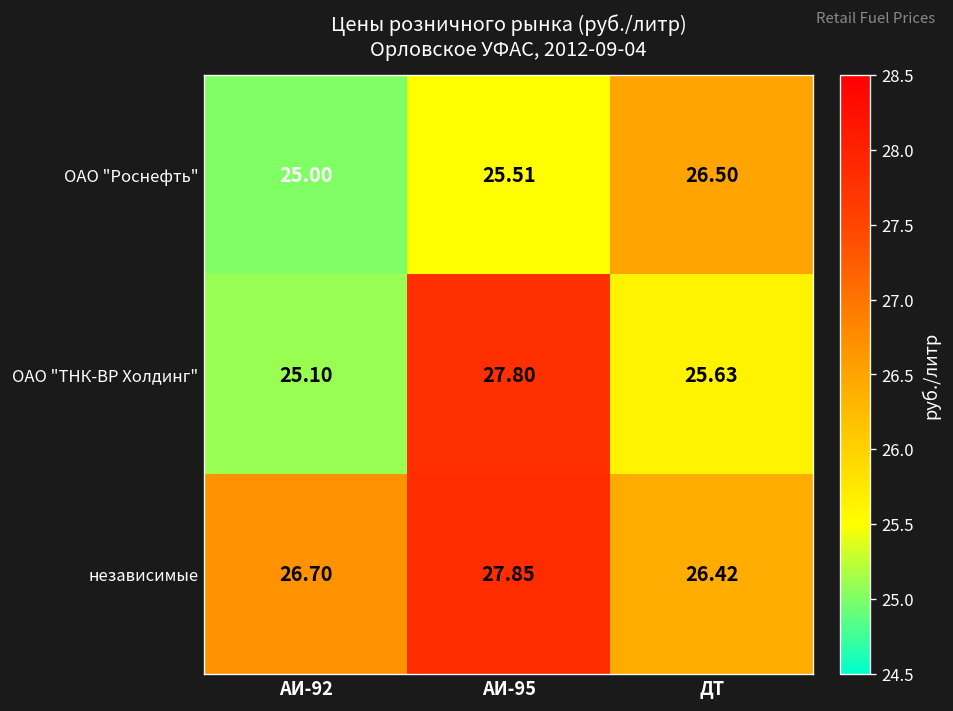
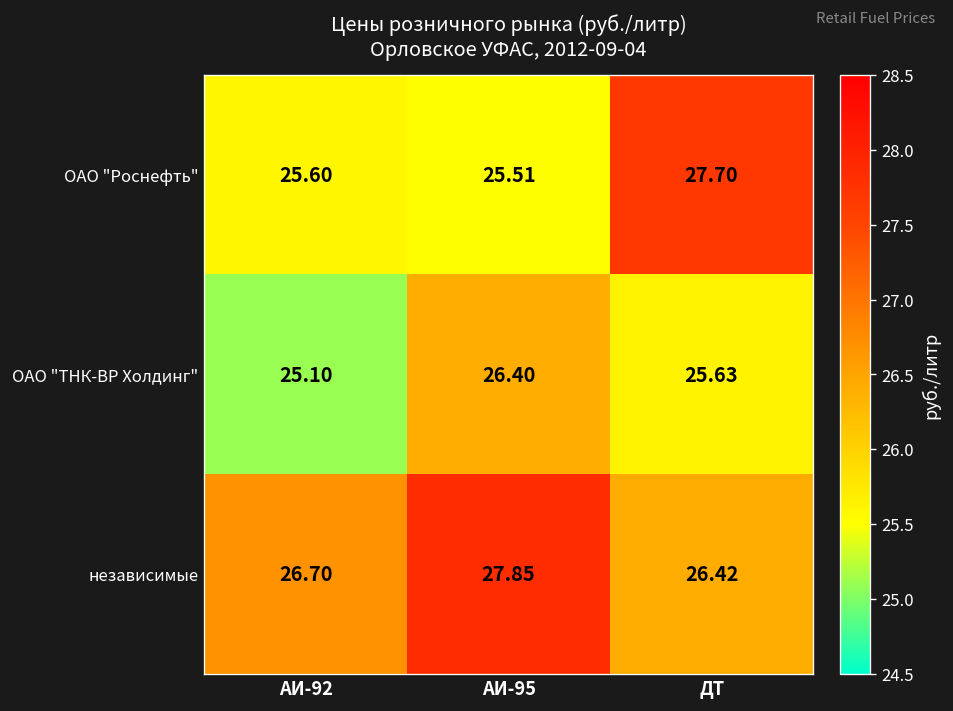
ОАО "Роснефть", АИ-92: 25.00 -> 25.60
ОАО "Роснефть", ДТ: 26.50 -> 27.70
ОАО "ТНК-ВР Холдинг", АИ-95: 27.80 -> 26.40
